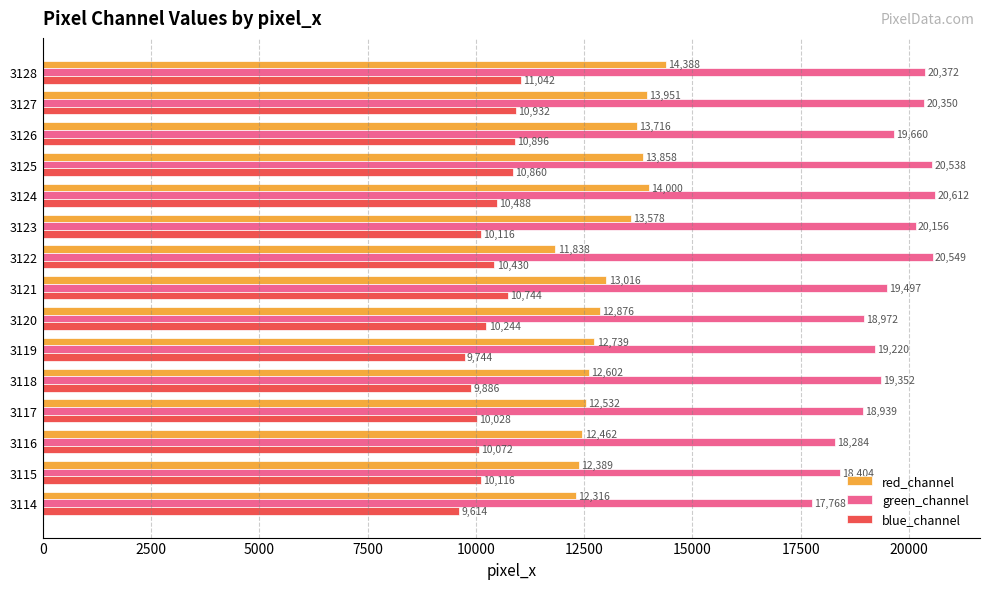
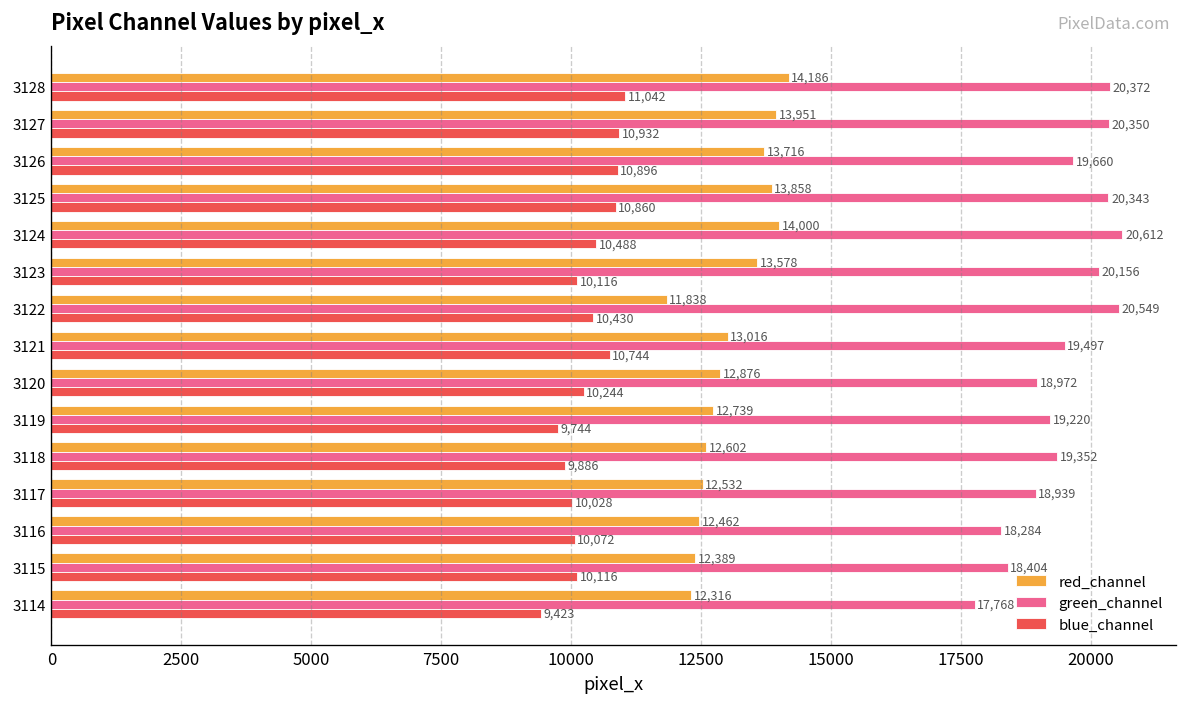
red_channel, 3128: 14,388 -> 14,186
green_channel, 3125: 20,538 -> 20,343
blue_channel, 3114: 9,614 -> 9,423
